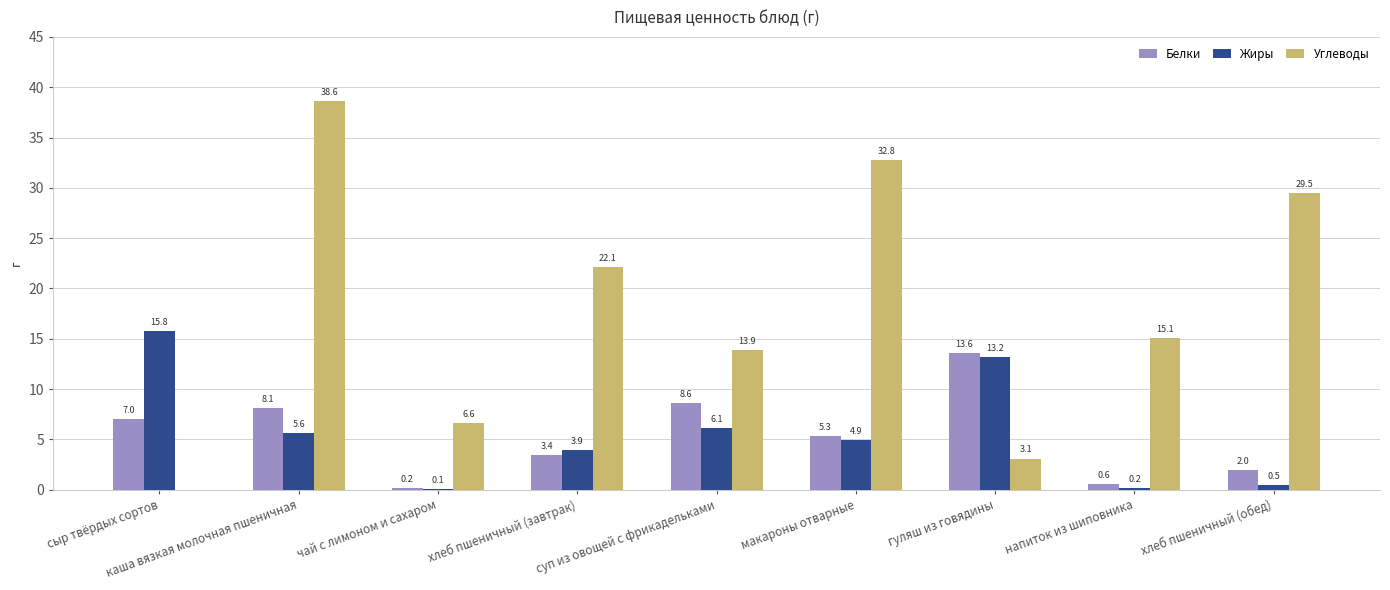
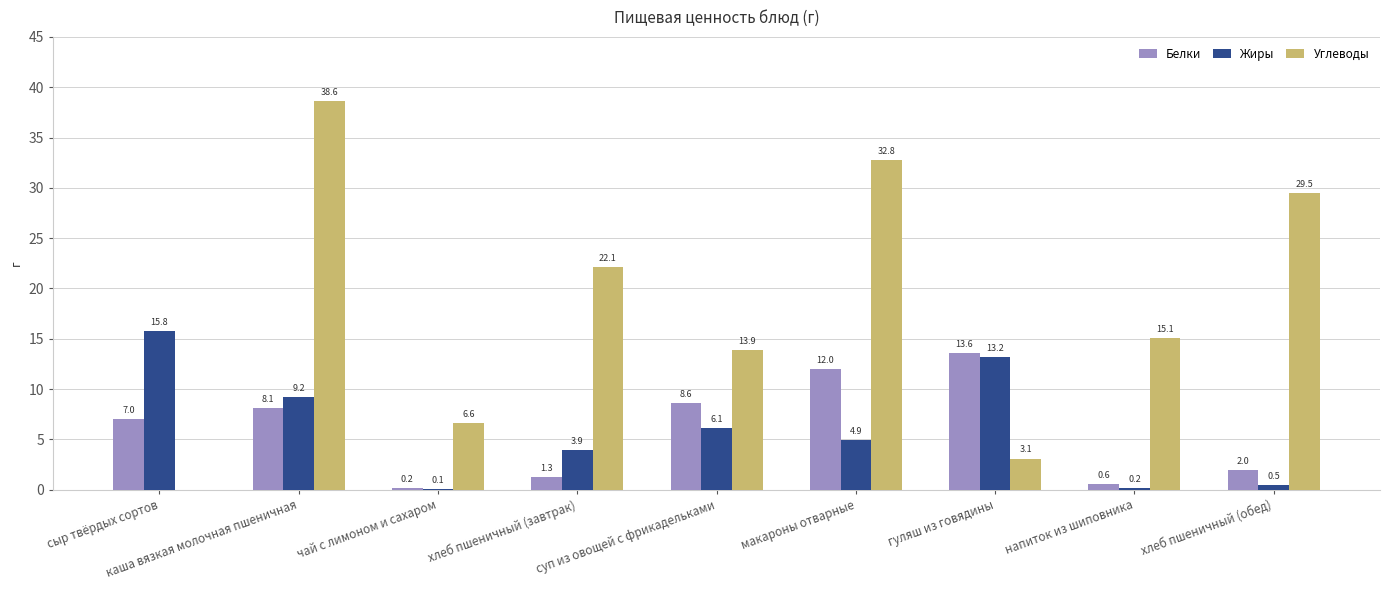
Жиры, каша вязкая молочная пшеничная: 5.6 -> 9.2
Белки, хлеб пшеничный (завтрак): 3.4 -> 1.3
Белки, макароны отварные: 5.3 -> 12.0
